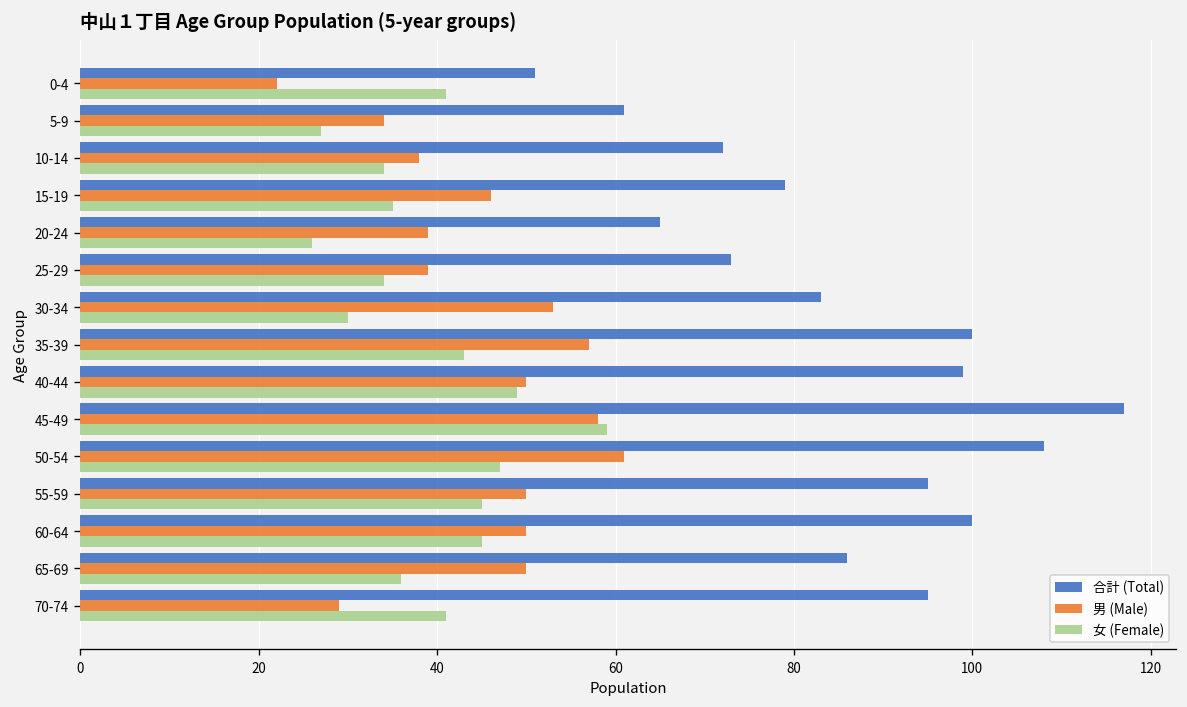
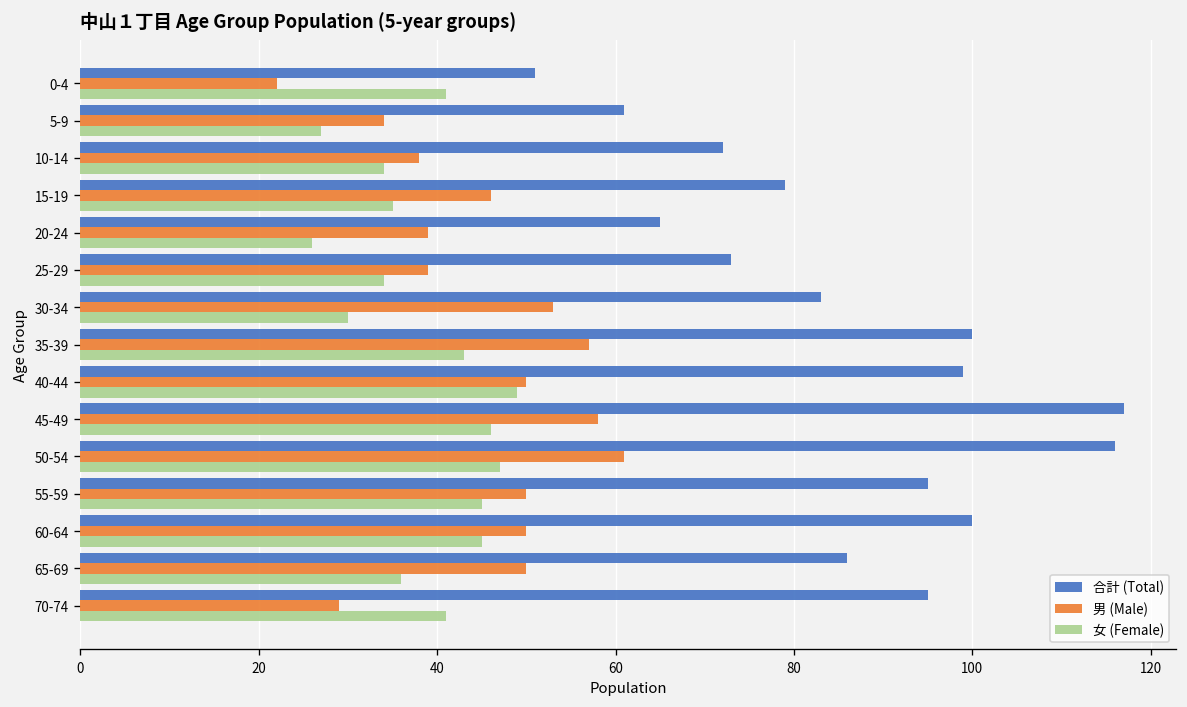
女 (Female), 45-49: 59 -> 46
合計 (Total), 50-54: 108 -> 116
